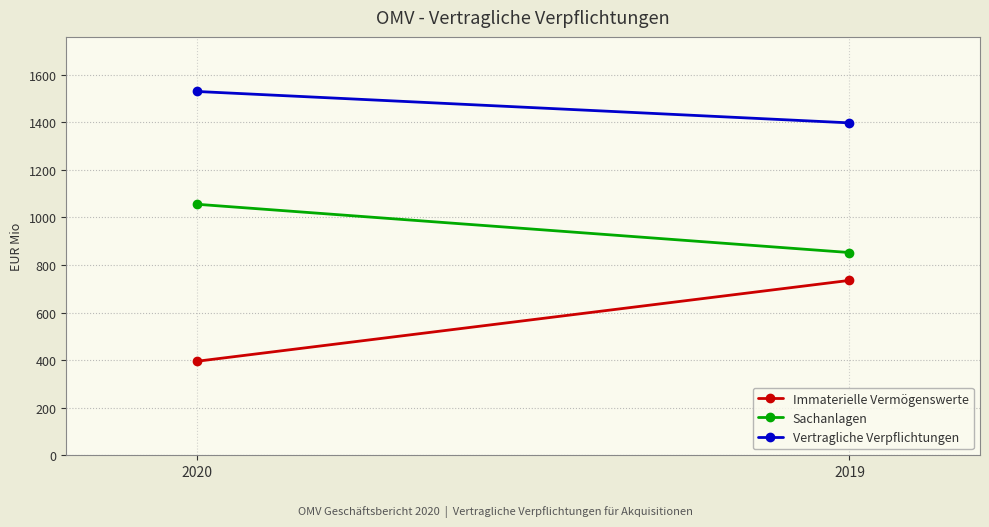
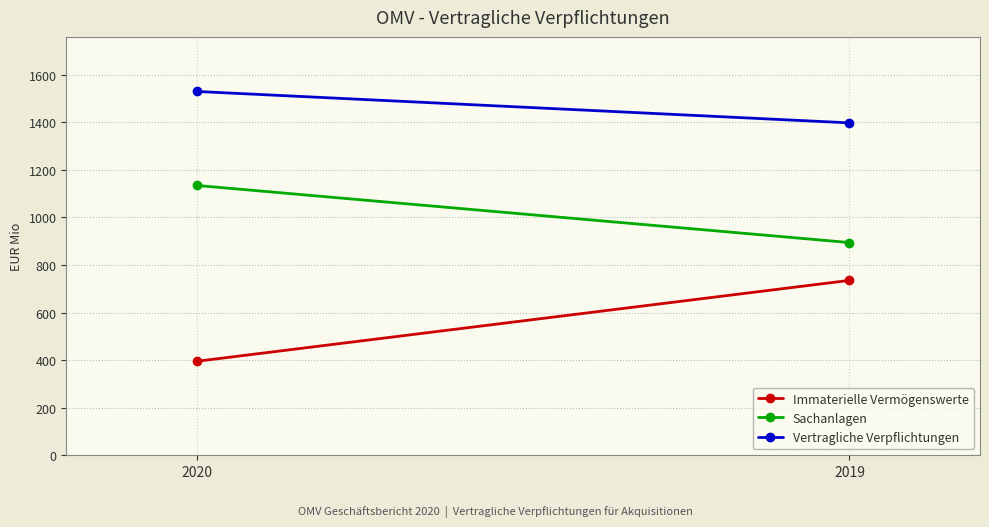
Sachanlagen, 2020: 1060 -> 1130
Sachanlagen, 2019: 850 -> 890
